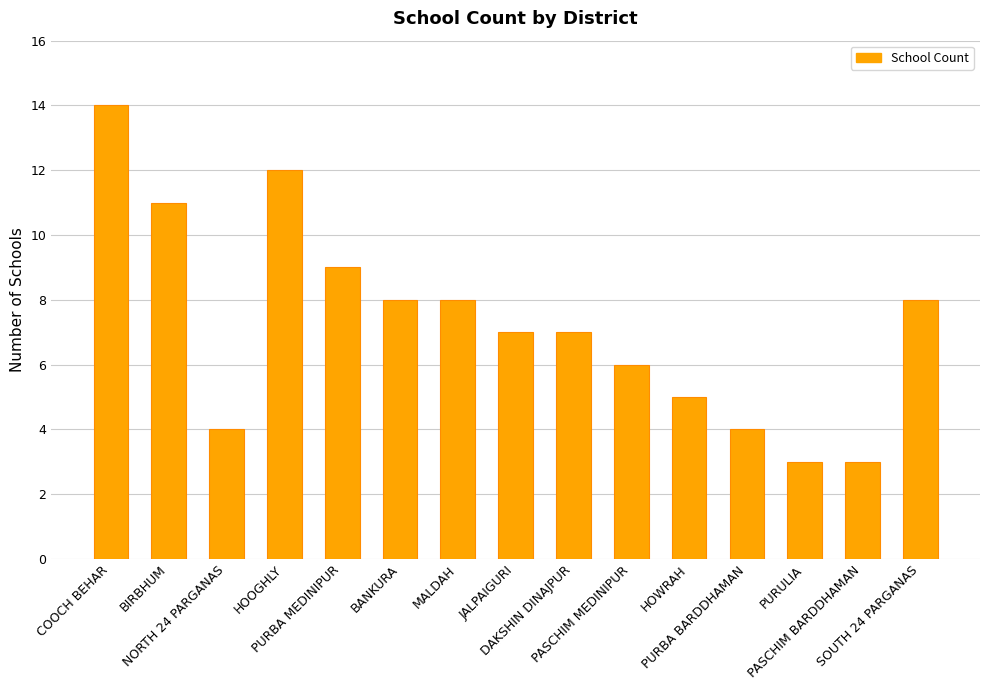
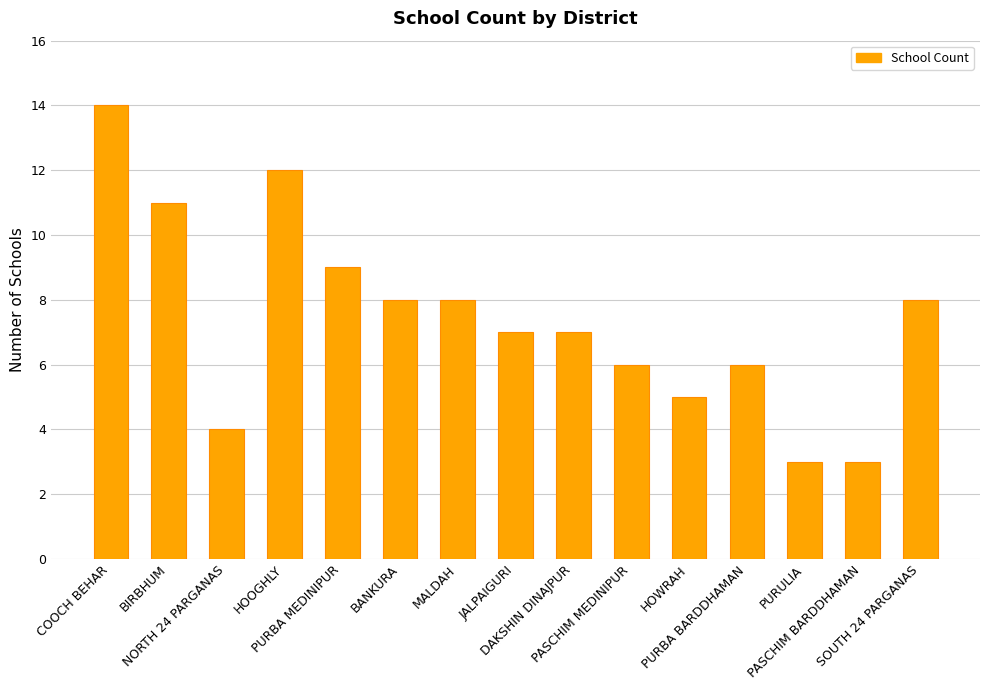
PURBA BARDDHAMAN: 4 -> 6
